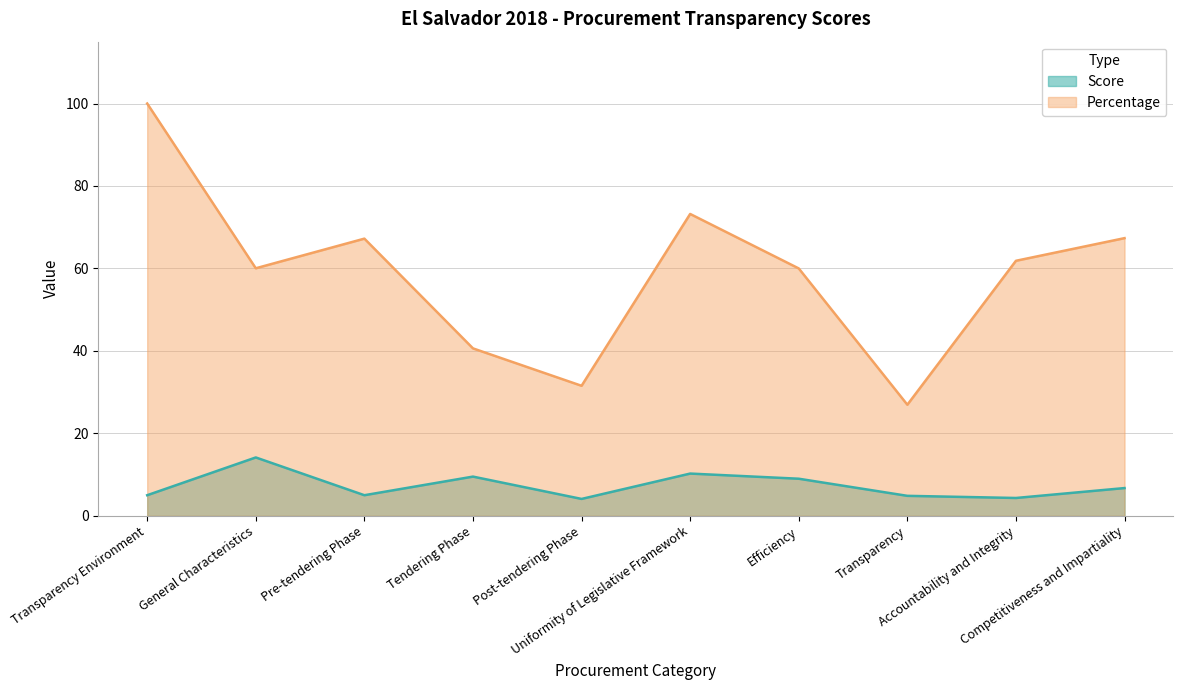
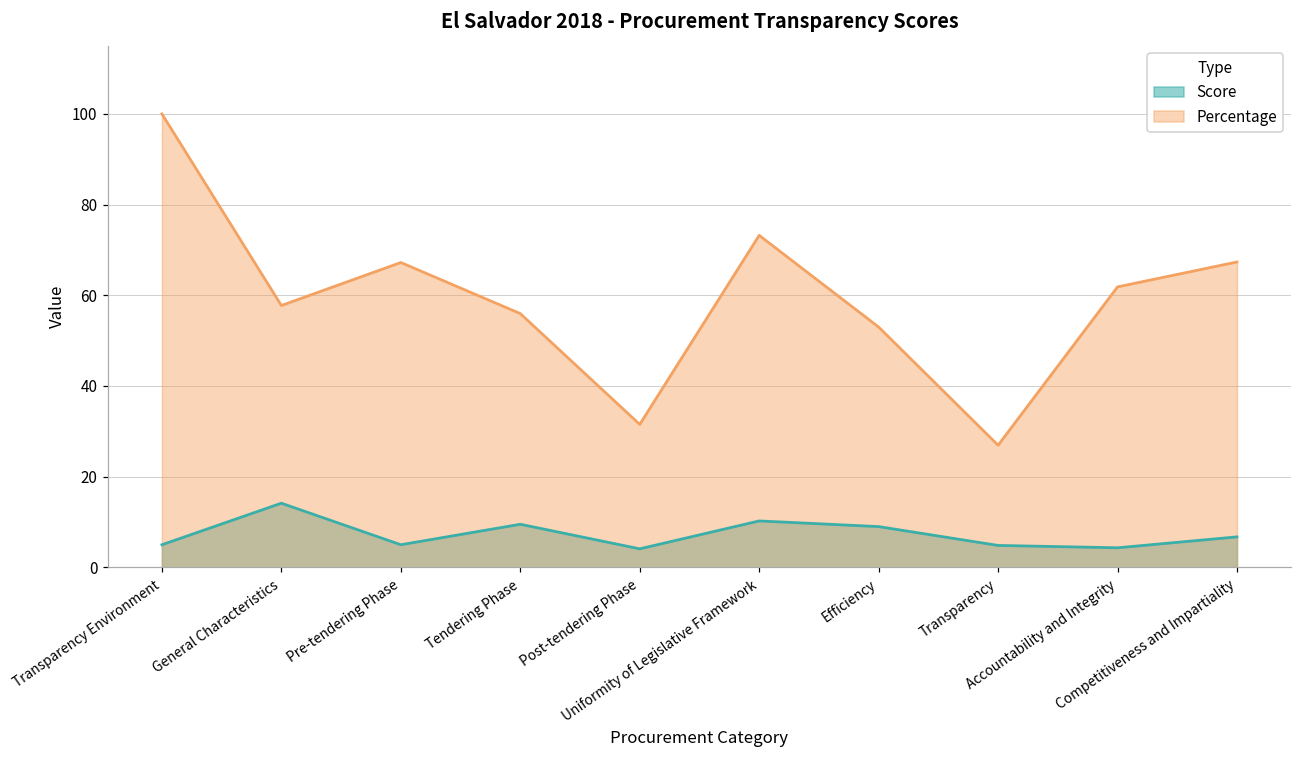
Percentage, General Characteristics: 60 -> 58
Percentage, Tendering Phase: 41 -> 56
Percentage, Efficiency: 60 -> 53
